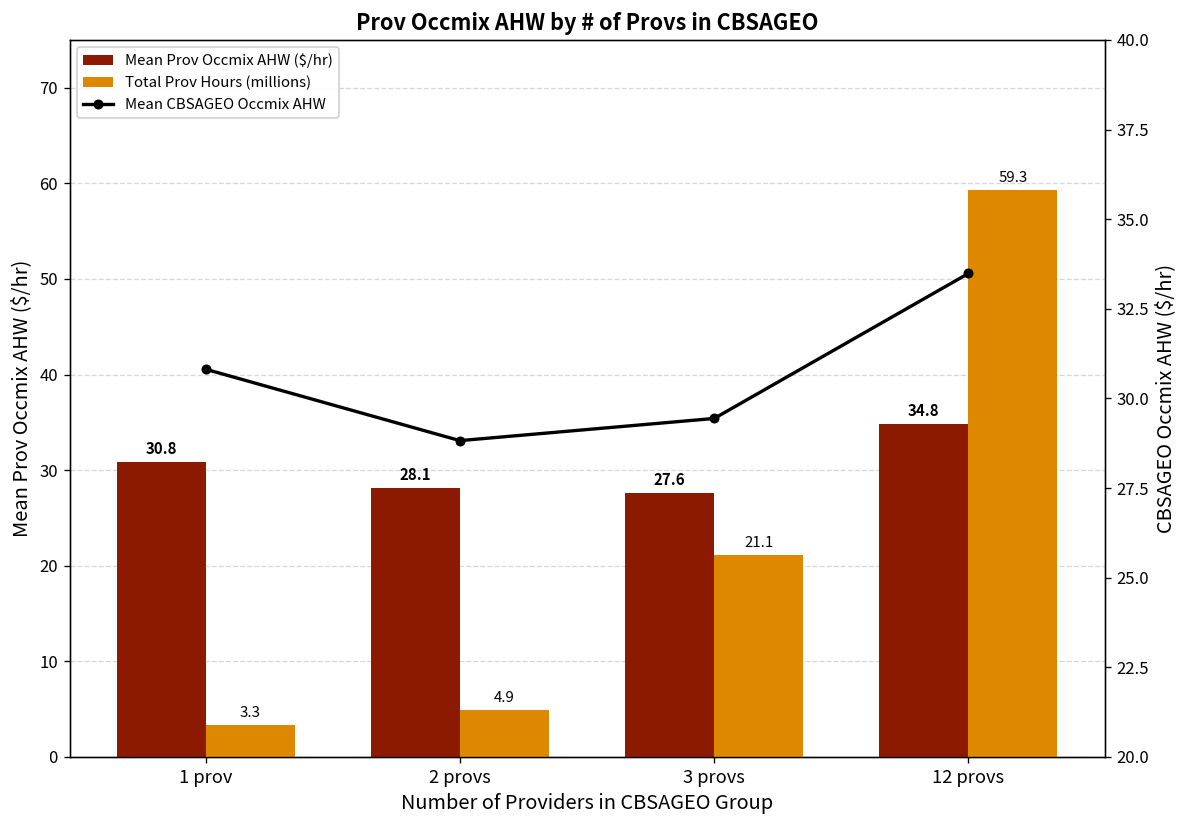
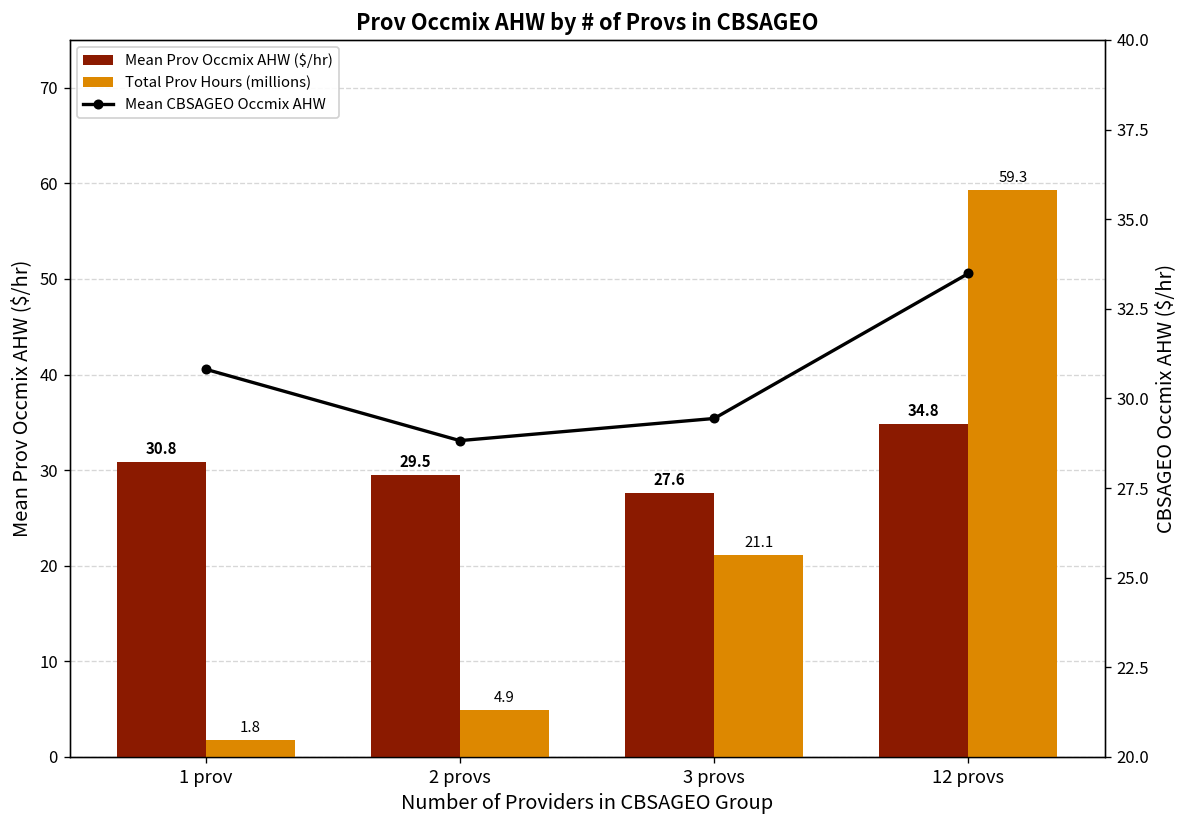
Total Prov Hours (millions), 1 prov: 3.3 -> 1.8
Mean Prov Occmix AHW ($/hr), 2 provs: 28.1 -> 29.5
